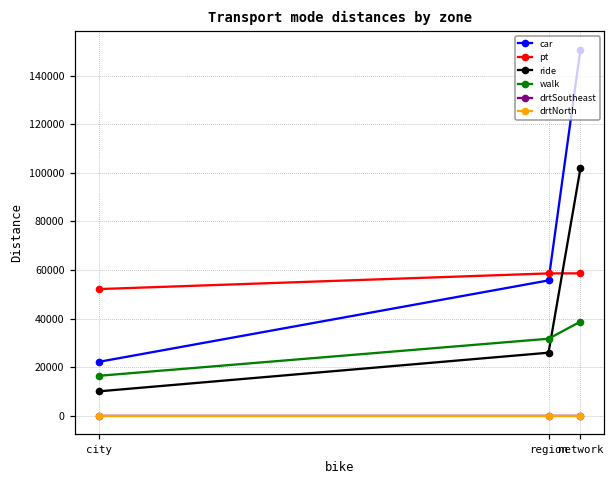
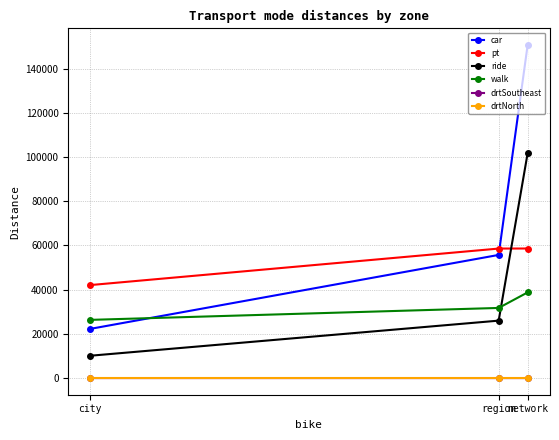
pt, city: 52000 -> 42000
walk, city: 17000 -> 26000
